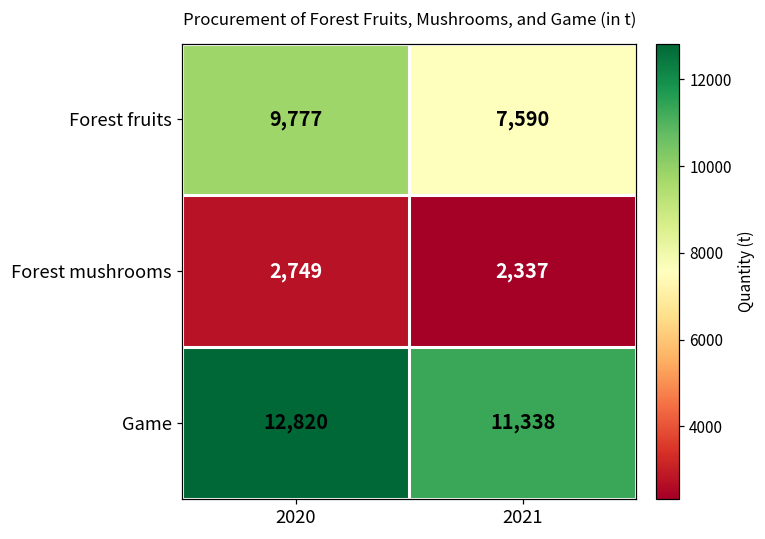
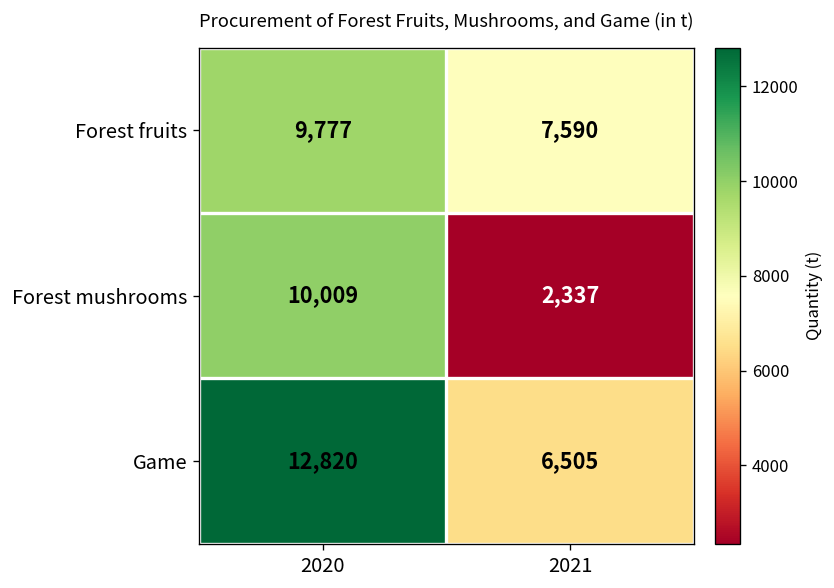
Forest mushrooms, 2020: 2,749 -> 10,009
Game, 2021: 11,338 -> 6,505
